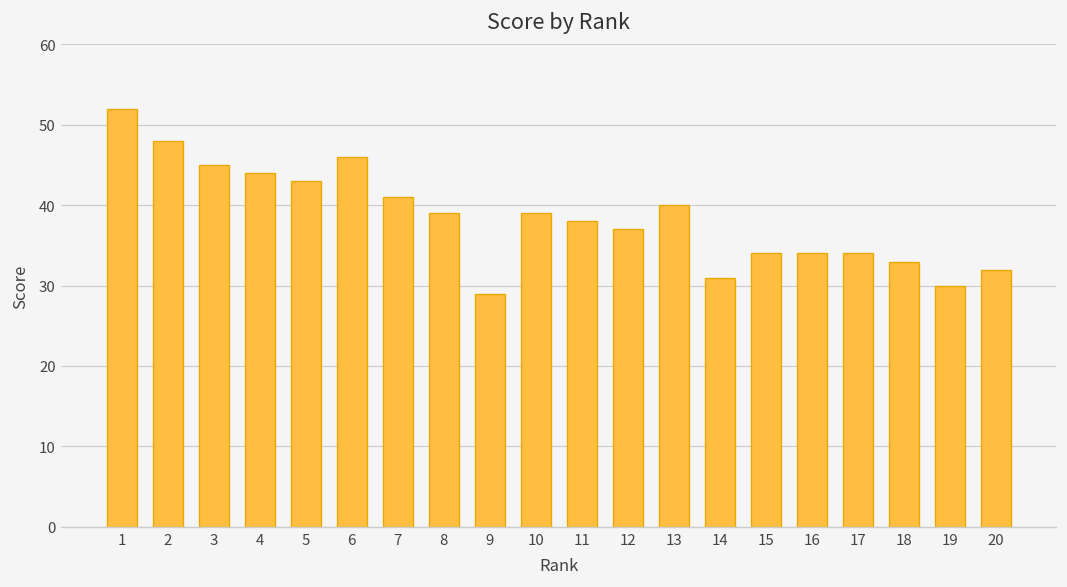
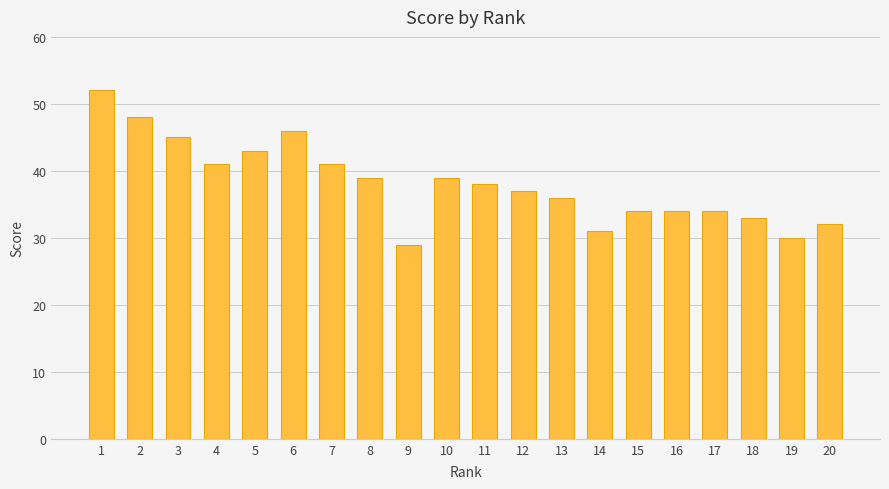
4: 44 -> 41
13: 40 -> 36
